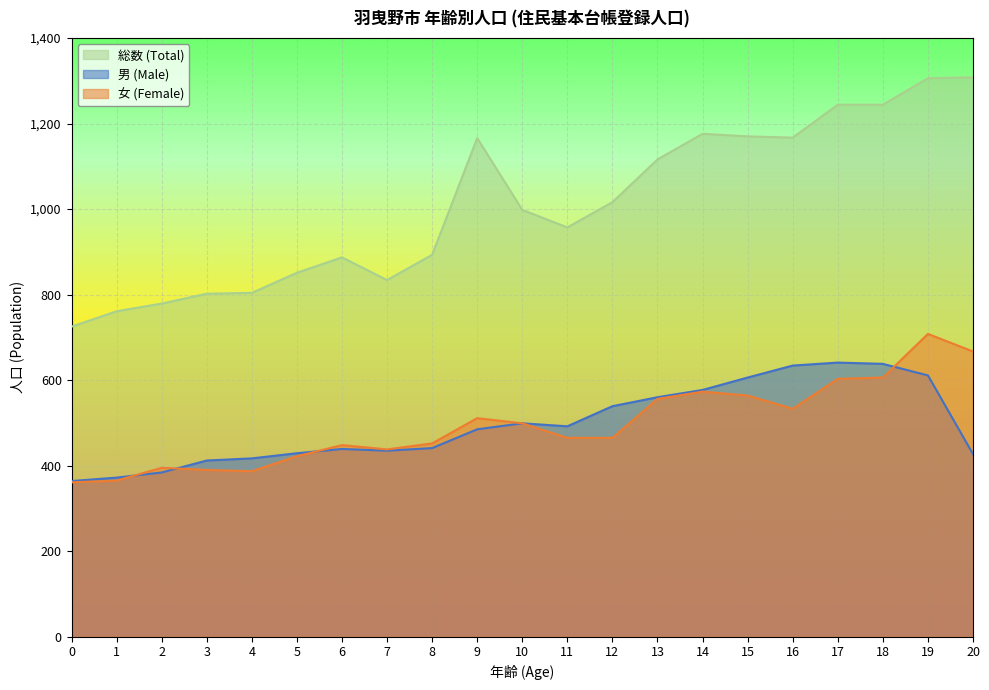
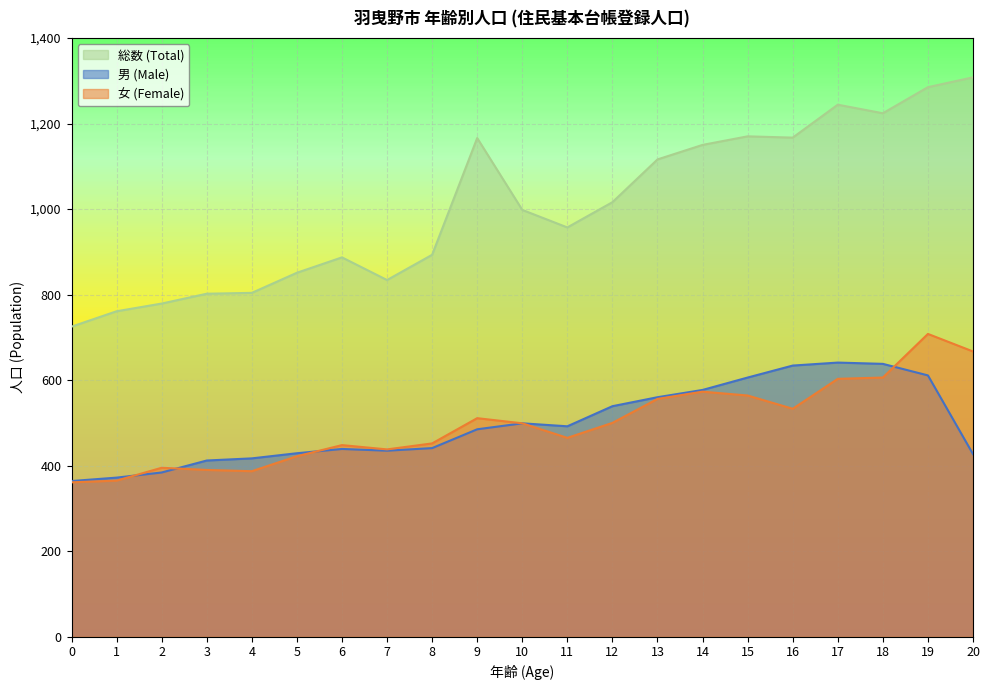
女 (Female), 12: 470 -> 500
総数 (Total), 14: 1,180 -> 1,150
総数 (Total), 18: 1,240 -> 1,220
総数 (Total), 19: 1,310 -> 1,290
